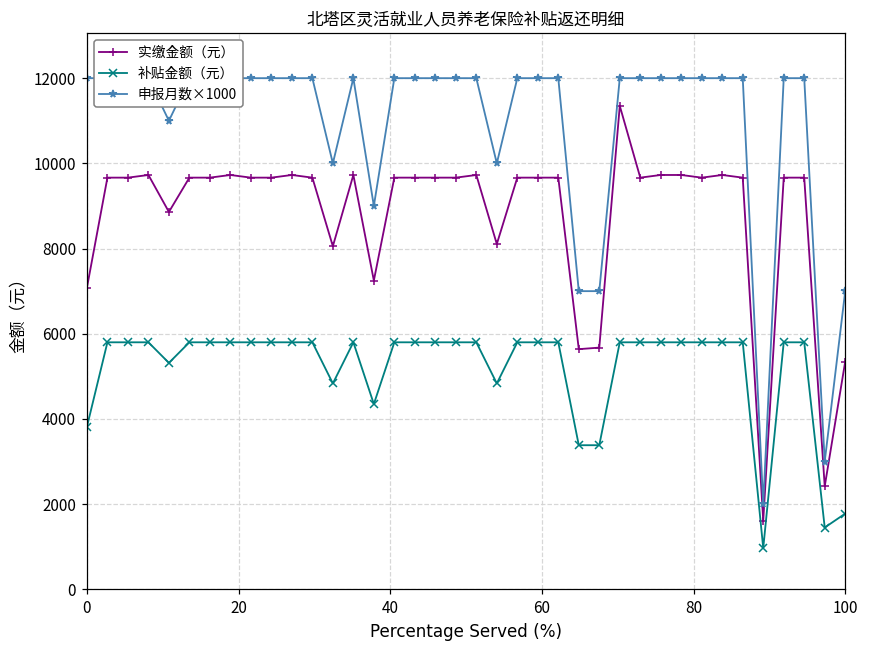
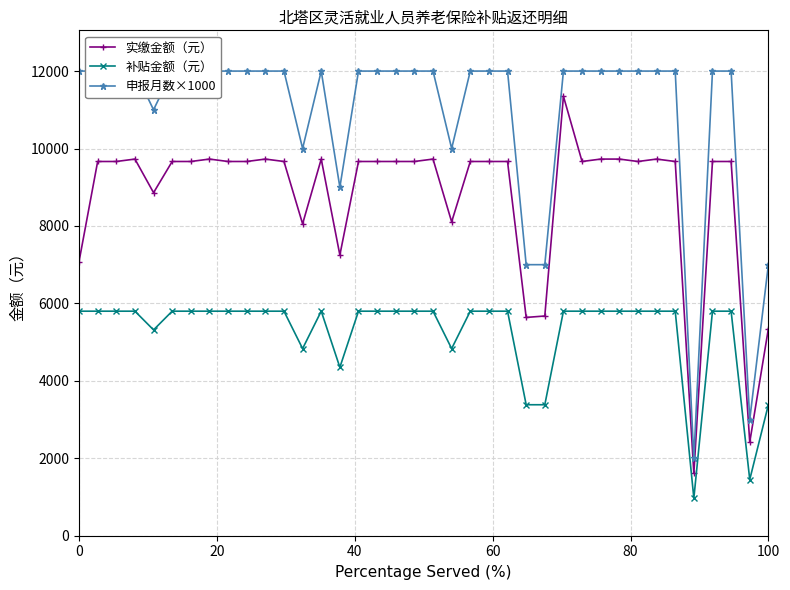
补贴金额（元）, 0: 3800 -> 5800
补贴金额（元）, 100: 1800 -> 3400
